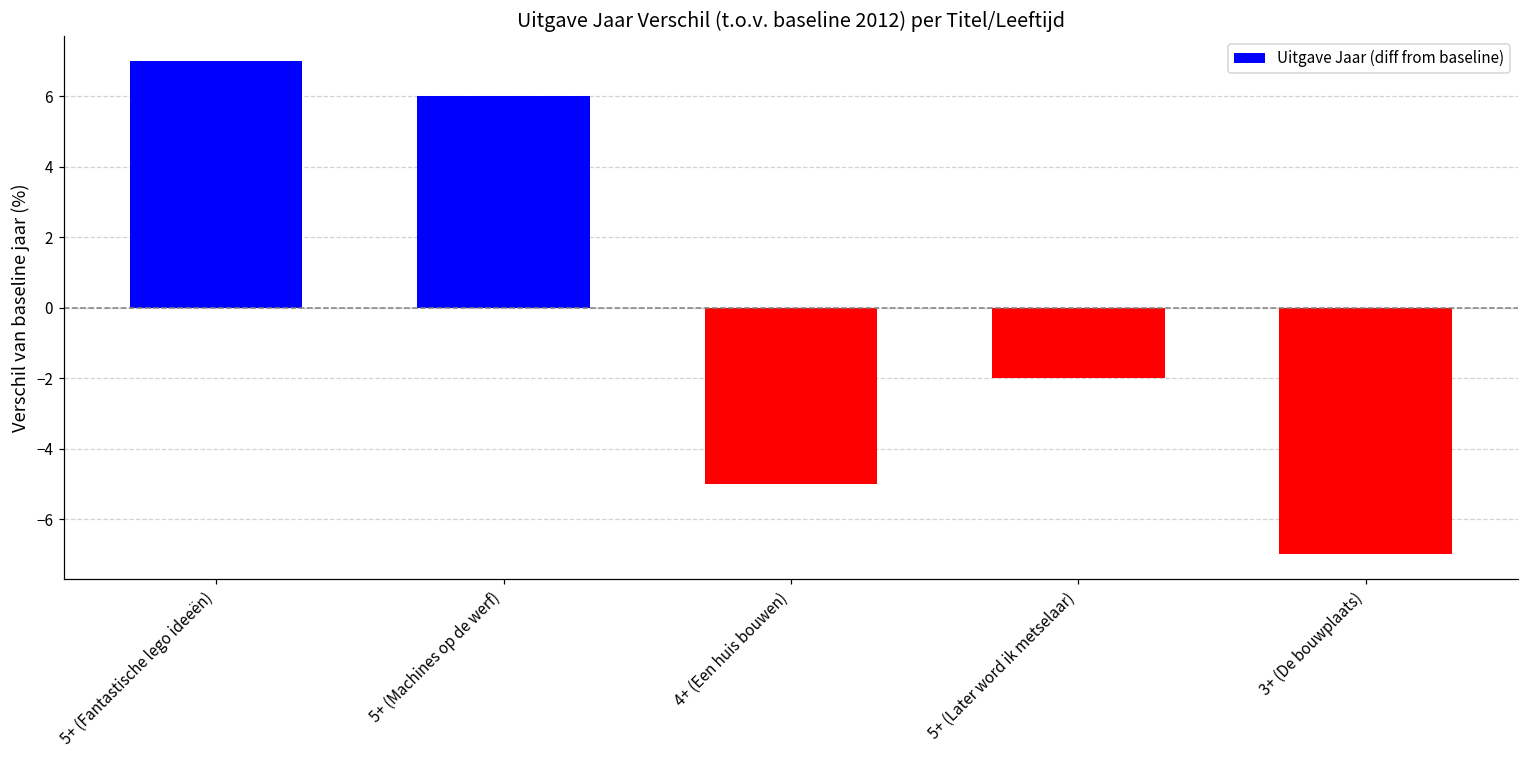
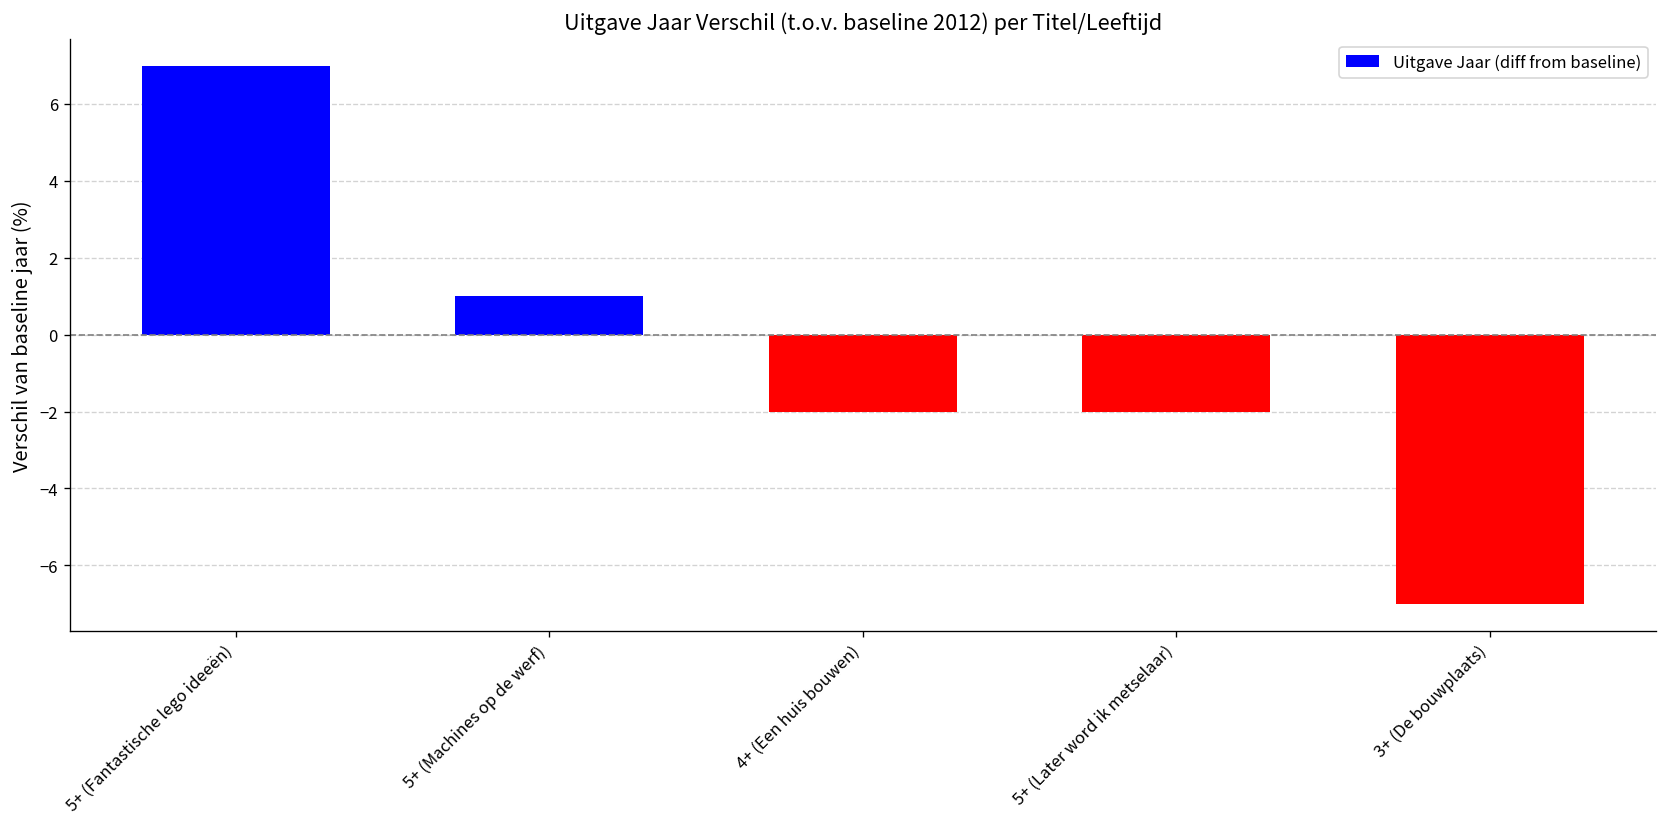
5+ (Machines op de werf): 6.0 -> 1.0
4+ (Een huis bouwen): -5.0 -> -2.0
